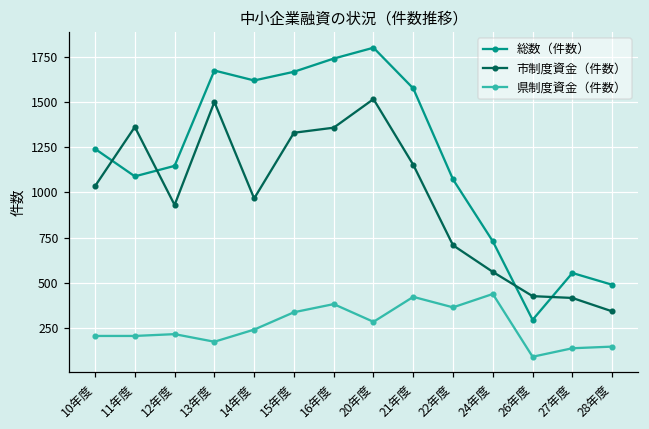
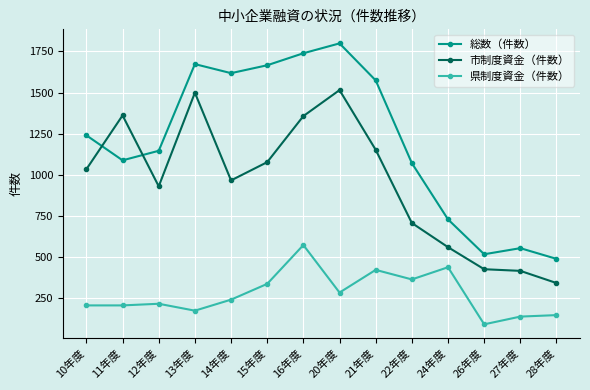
市制度資金（件数）, 15年度: 1330 -> 1080
県制度資金（件数）, 16年度: 380 -> 570
総数（件数）, 26年度: 300 -> 520
